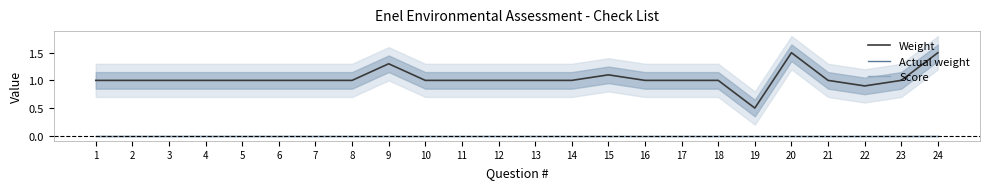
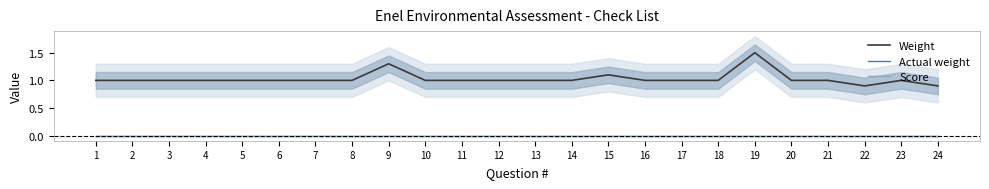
Weight, 19: 0.5 -> 1.5
Weight, 20: 1.5 -> 1.0
Weight, 24: 1.5 -> 0.9
